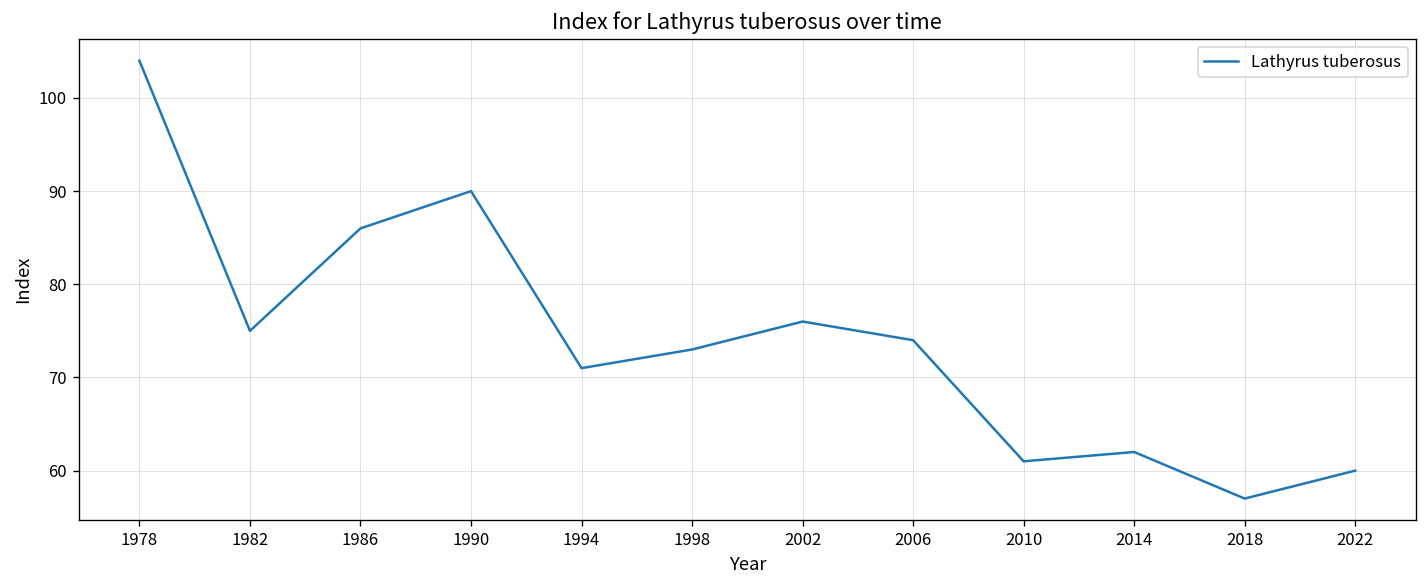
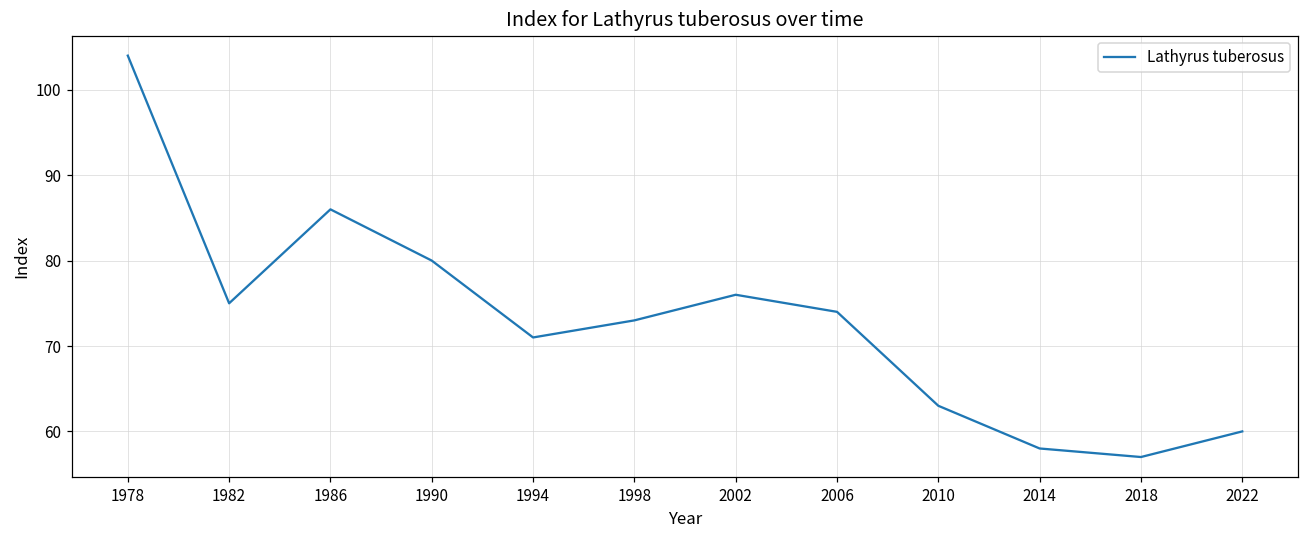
1990: 90 -> 80
2010: 61 -> 63
2014: 62 -> 58
